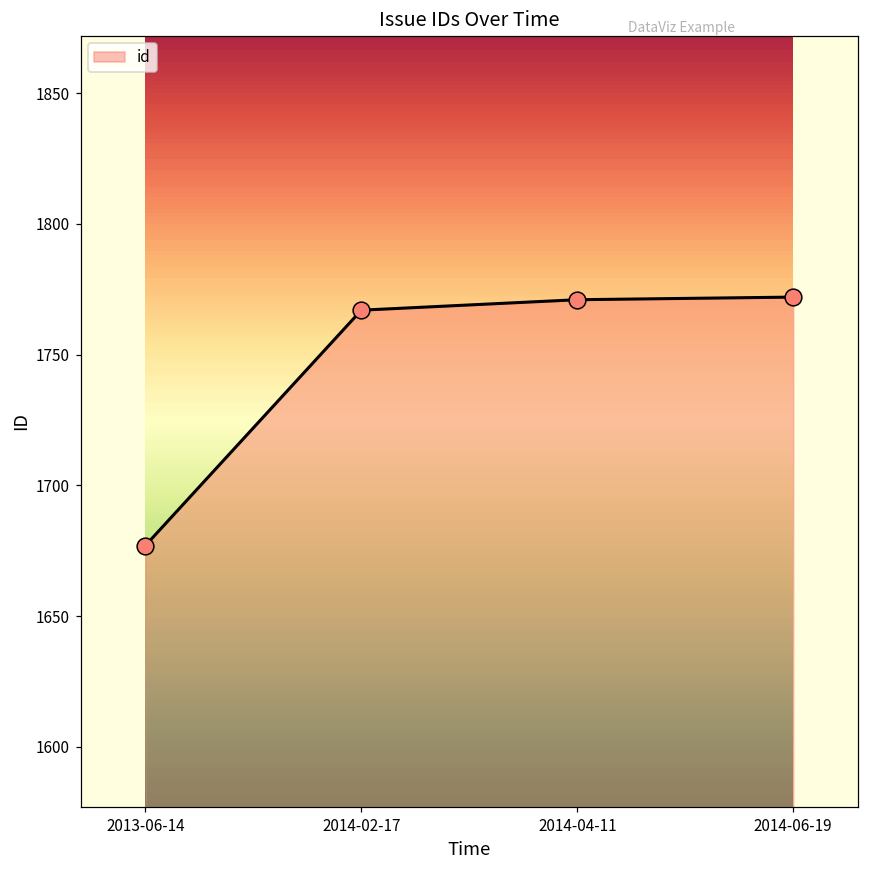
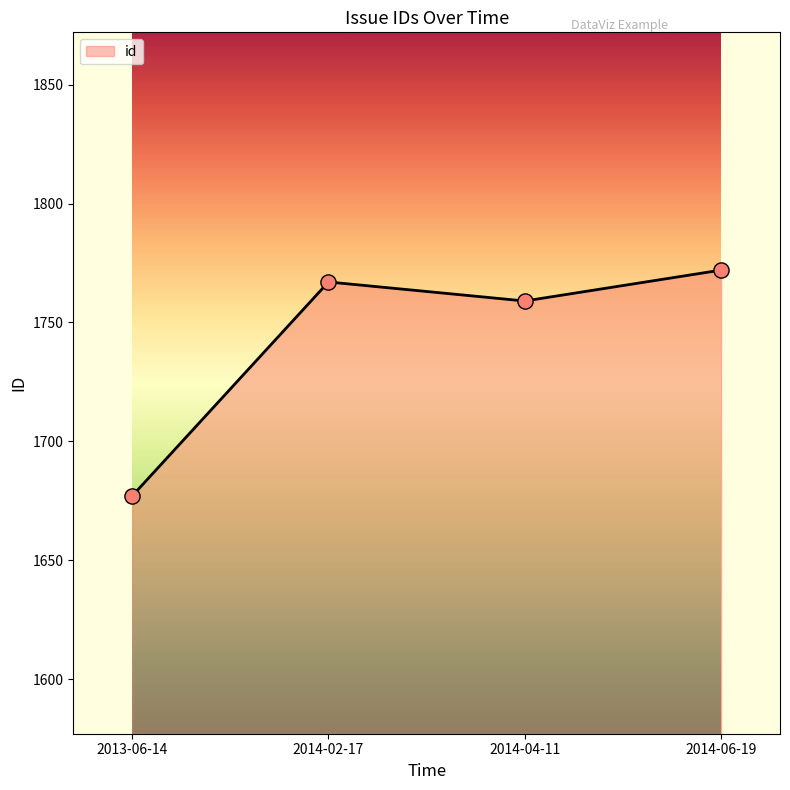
2014-04-11: 1771 -> 1759
